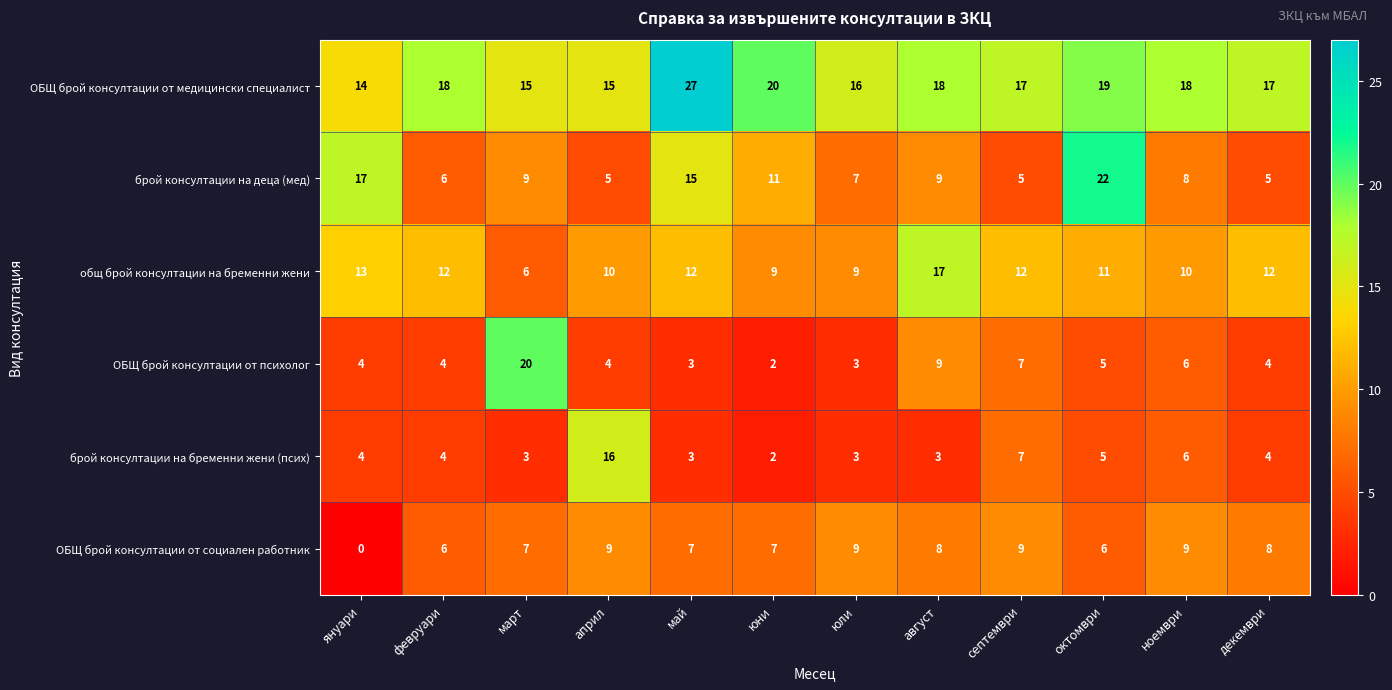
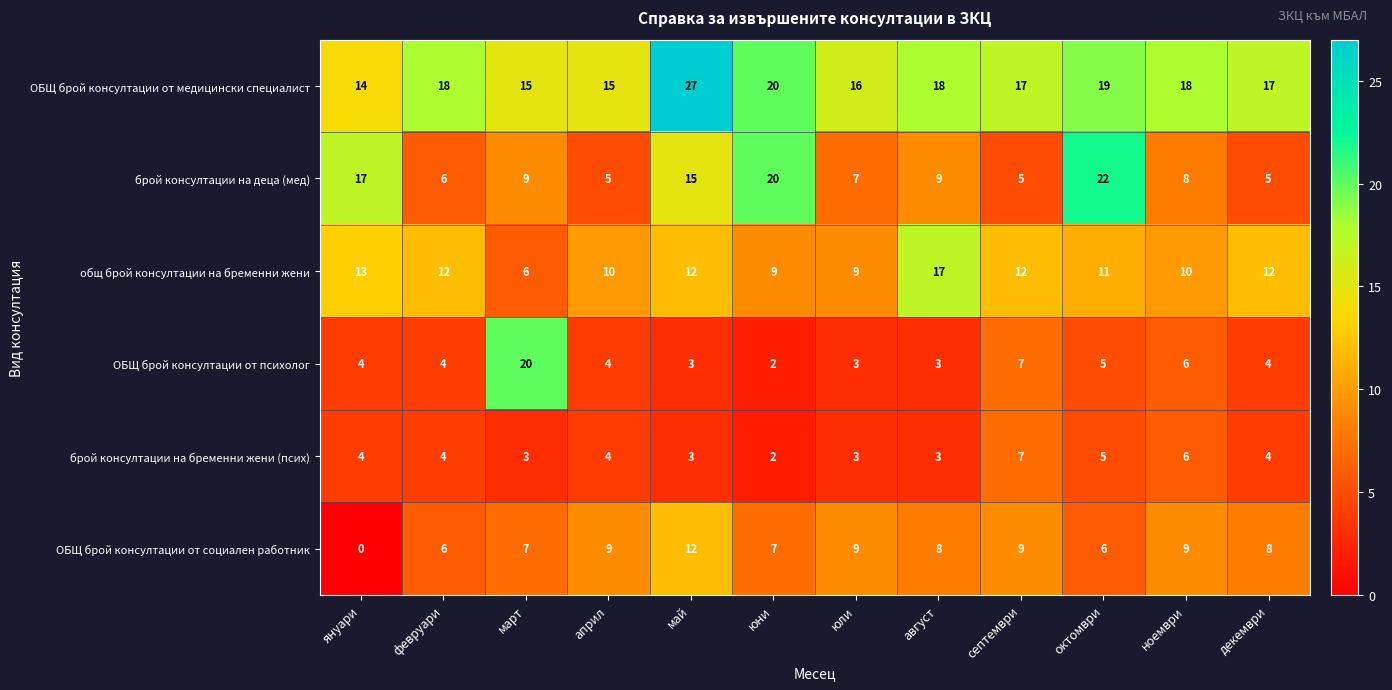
брой консултации на деца (мед), юни: 11 -> 20
ОБЩ брой консултации от психолог, август: 9 -> 3
брой консултации на бременни жени (псих), април: 16 -> 4
ОБЩ брой консултации от социален работник, май: 7 -> 12
